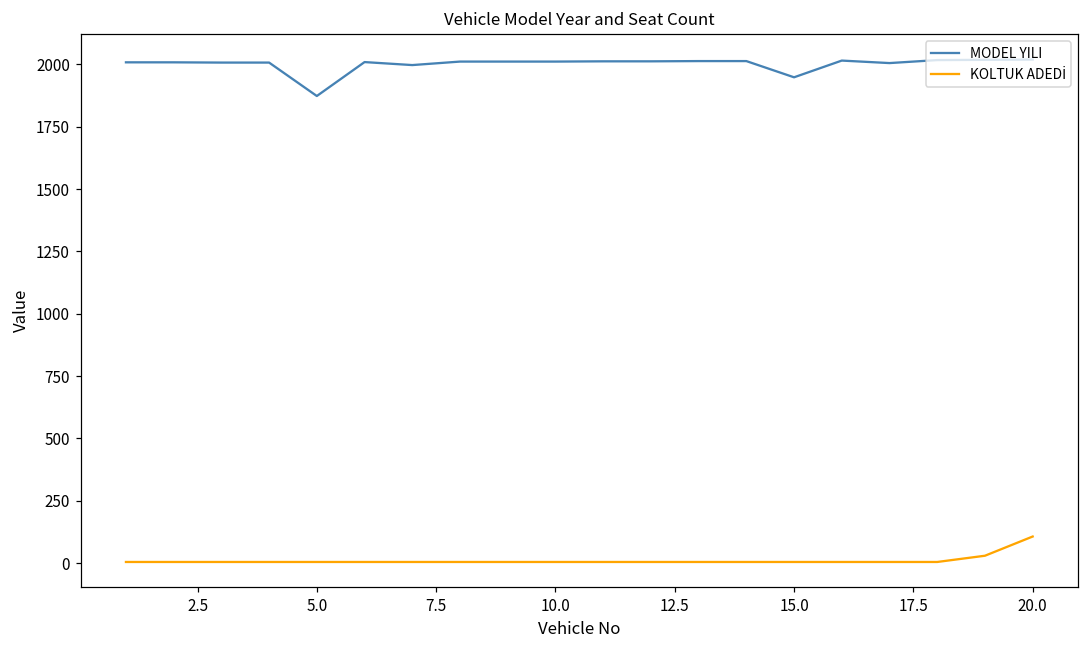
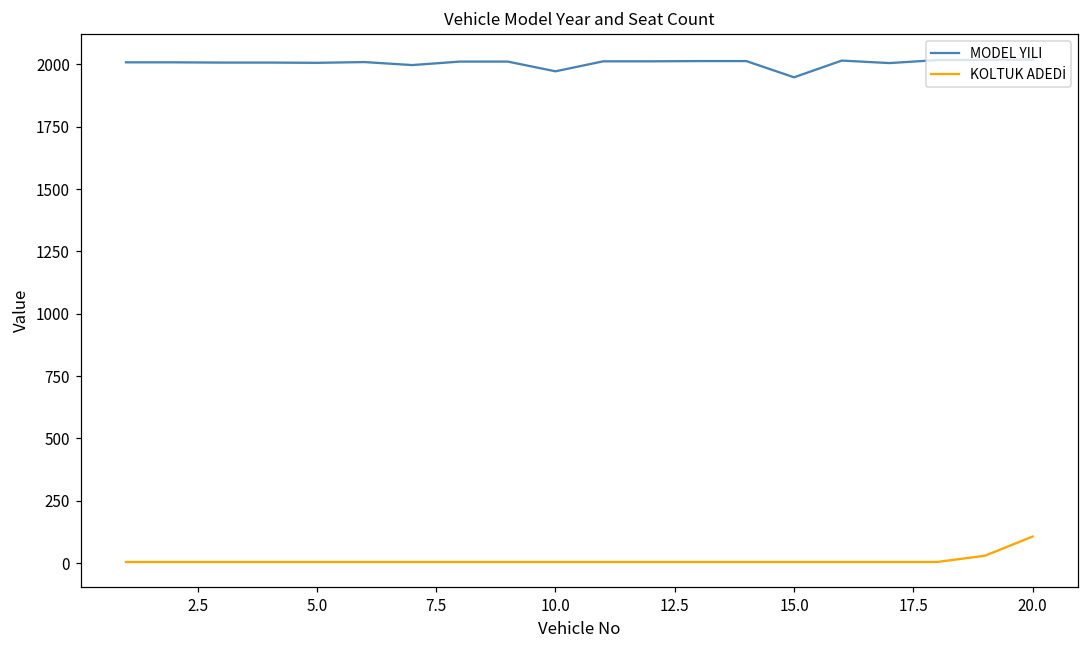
MODEL YILI, 5.0: 1870 -> 2010
MODEL YILI, 10.0: 2010 -> 1970
